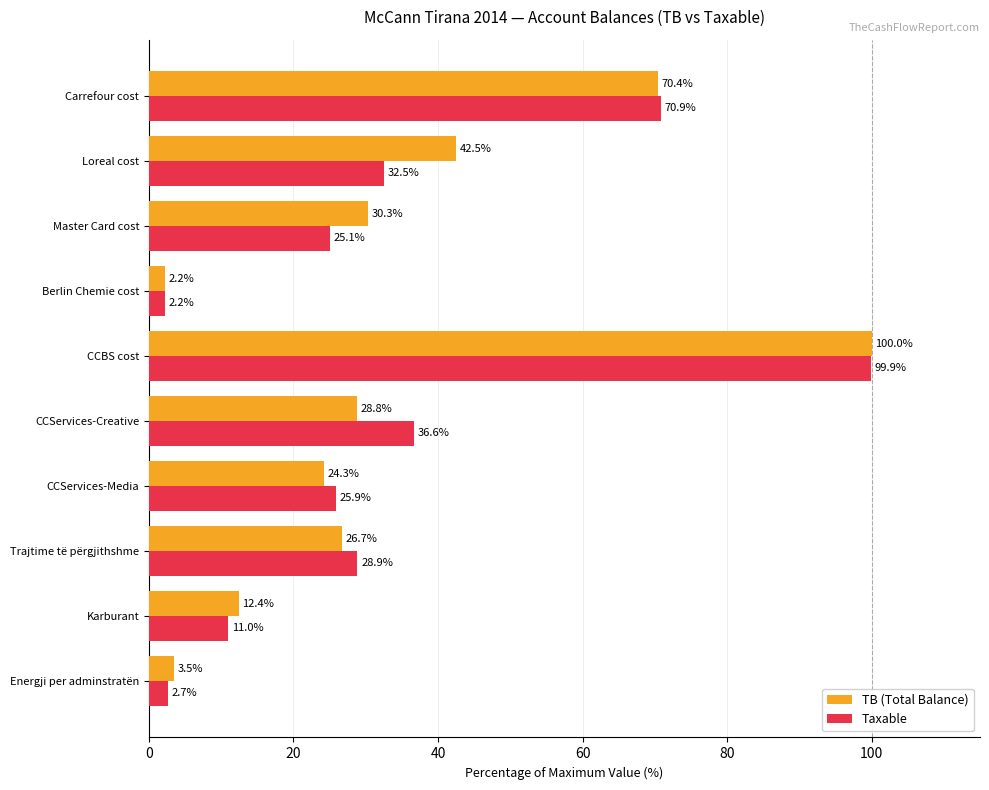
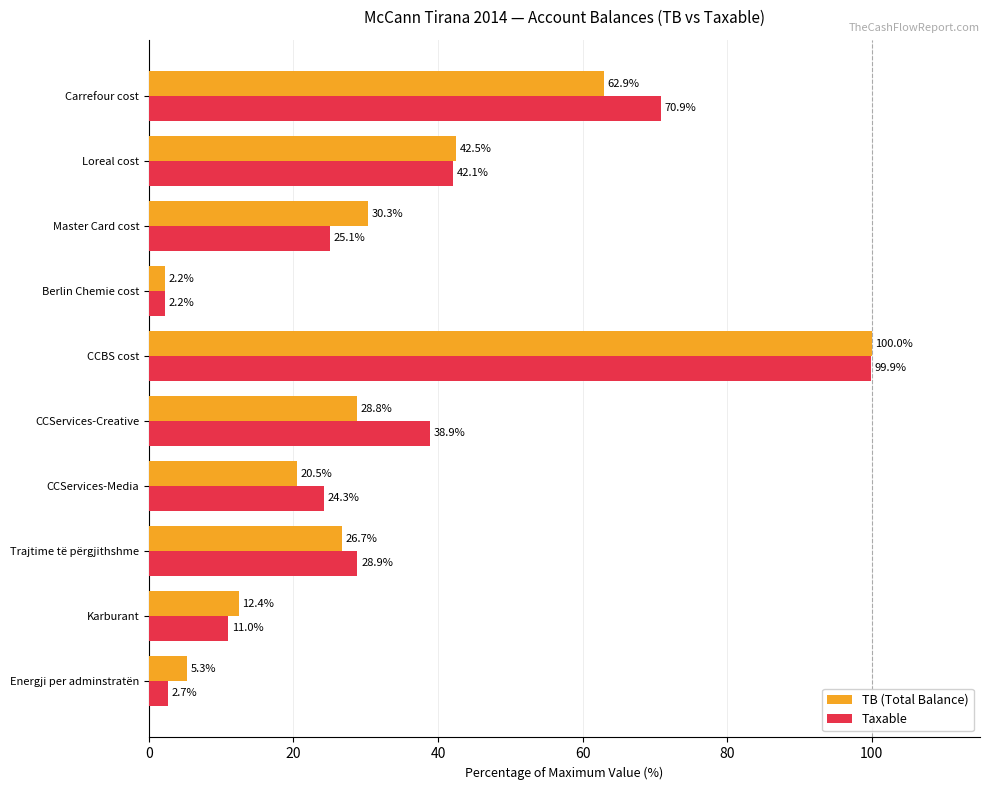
TB (Total Balance), Carrefour cost: 70.4% -> 62.9%
Taxable, Loreal cost: 32.5% -> 42.1%
Taxable, CCServices-Creative: 36.6% -> 38.9%
TB (Total Balance), CCServices-Media: 24.3% -> 20.5%
Taxable, CCServices-Media: 25.9% -> 24.3%
TB (Total Balance), Energji per adminstratën: 3.5% -> 5.3%
